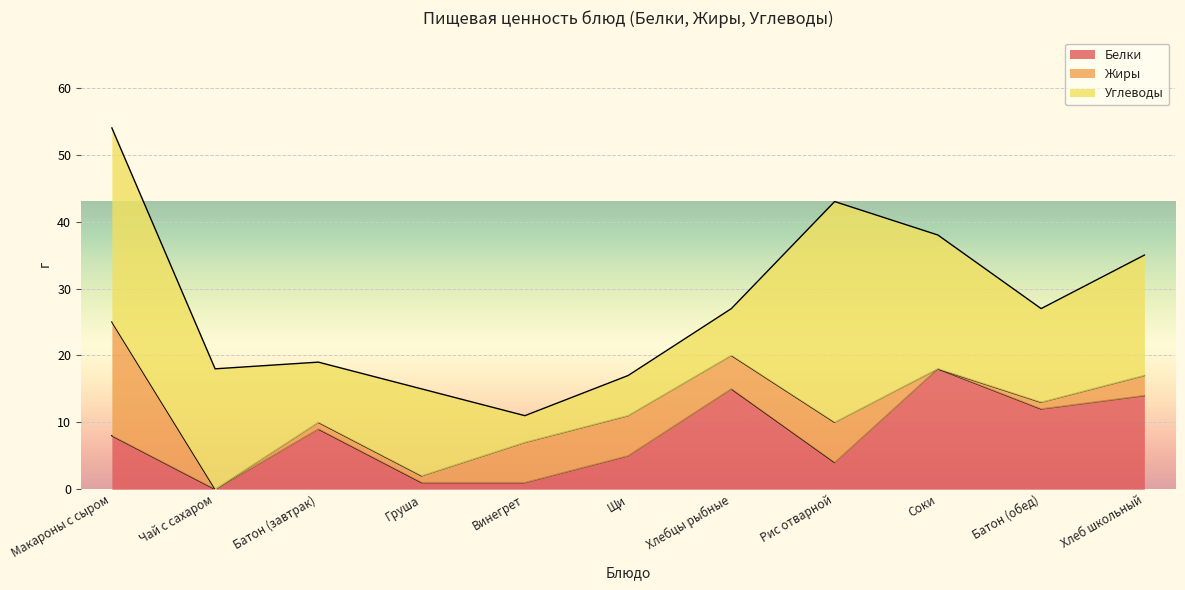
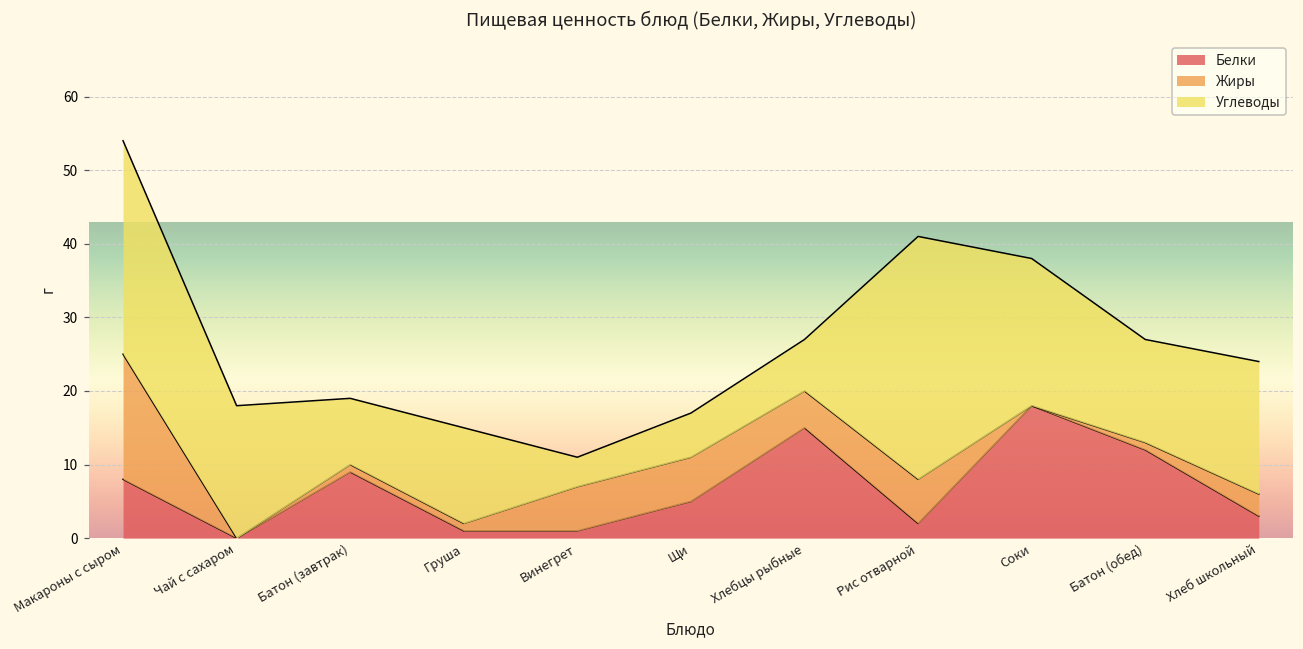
Белки, Рис отварной: 4 -> 2
Белки, Хлеб школьный: 14 -> 3
